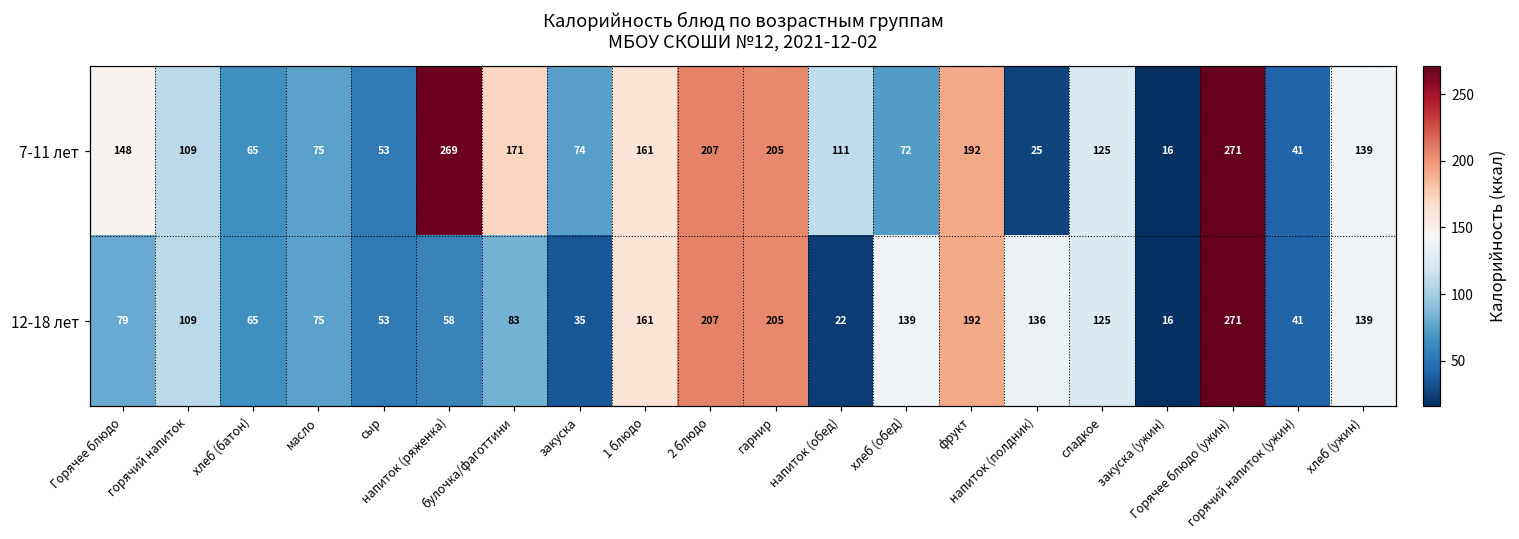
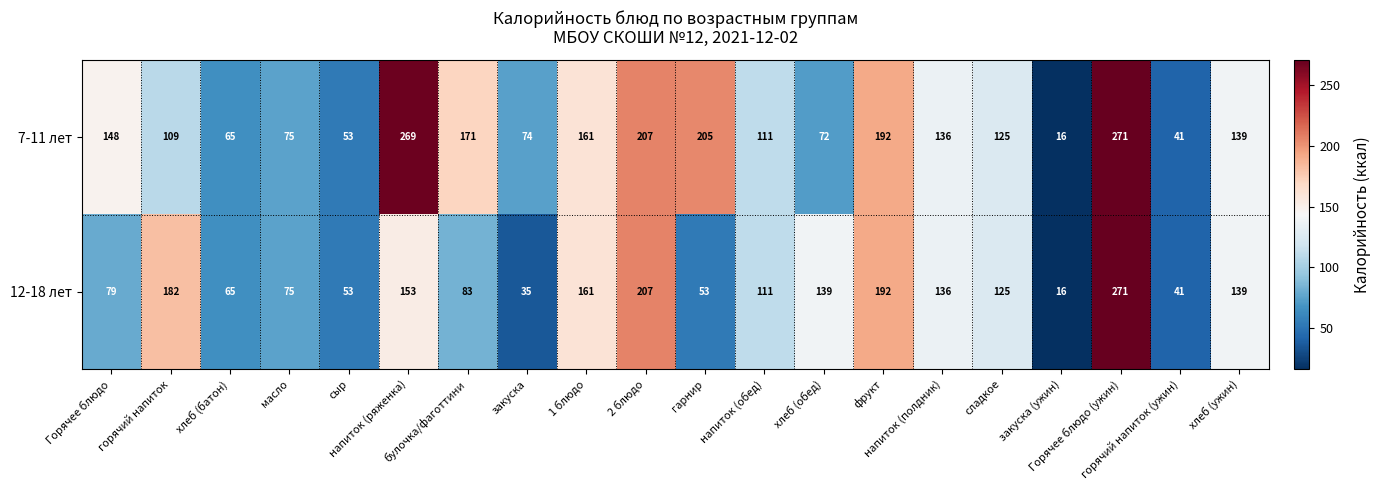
7-11 лет, напиток (полдник): 25 -> 136
12-18 лет, горячий напиток: 109 -> 182
12-18 лет, напиток (ряженка): 58 -> 153
12-18 лет, гарнир: 205 -> 53
12-18 лет, напиток (обед): 22 -> 111
